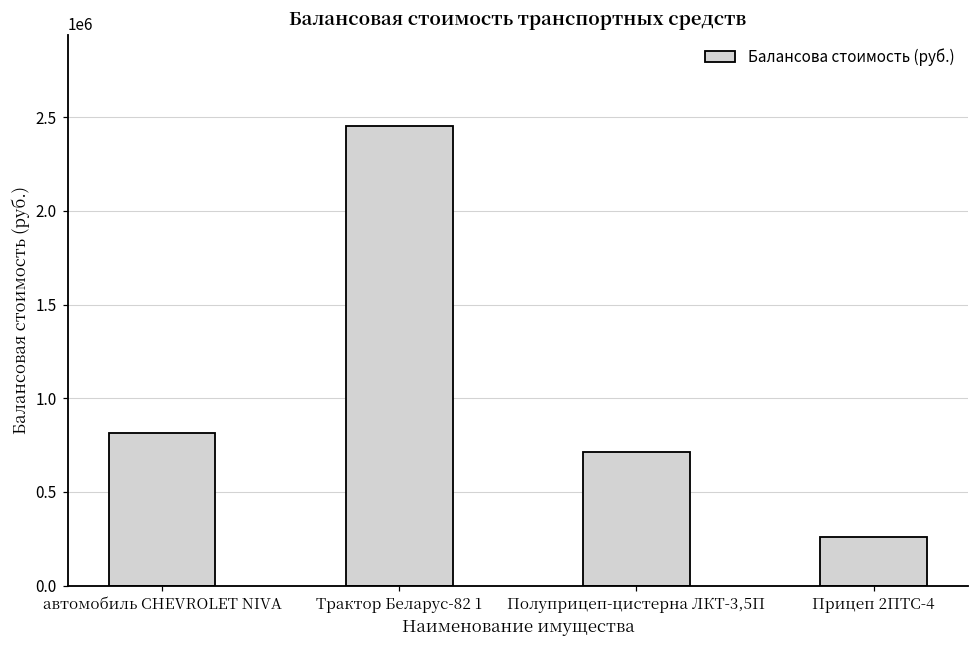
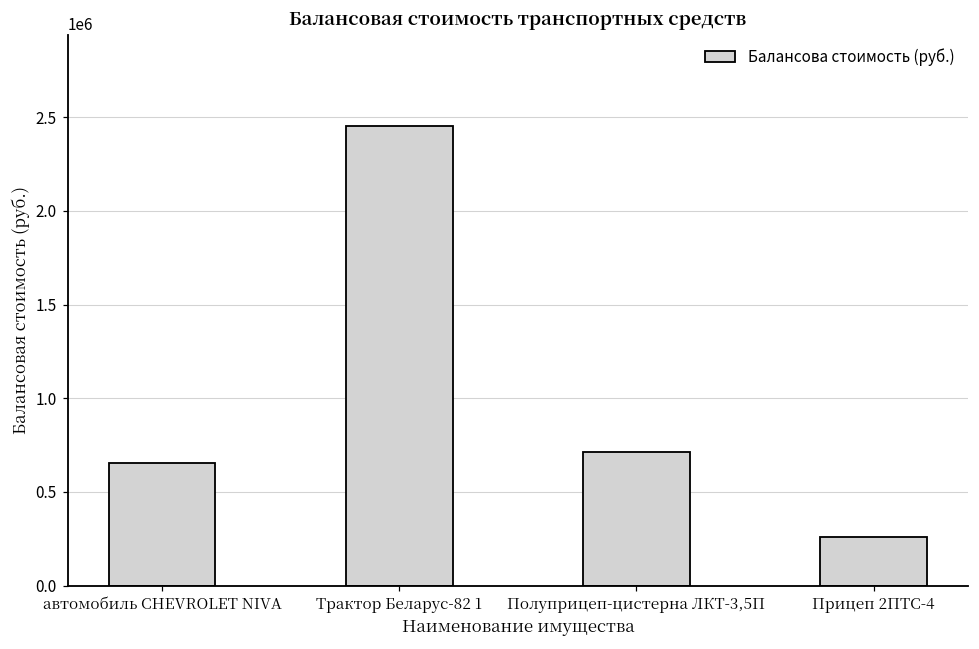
автомобиль CHEVROLET NIVA: 820000 -> 650000
